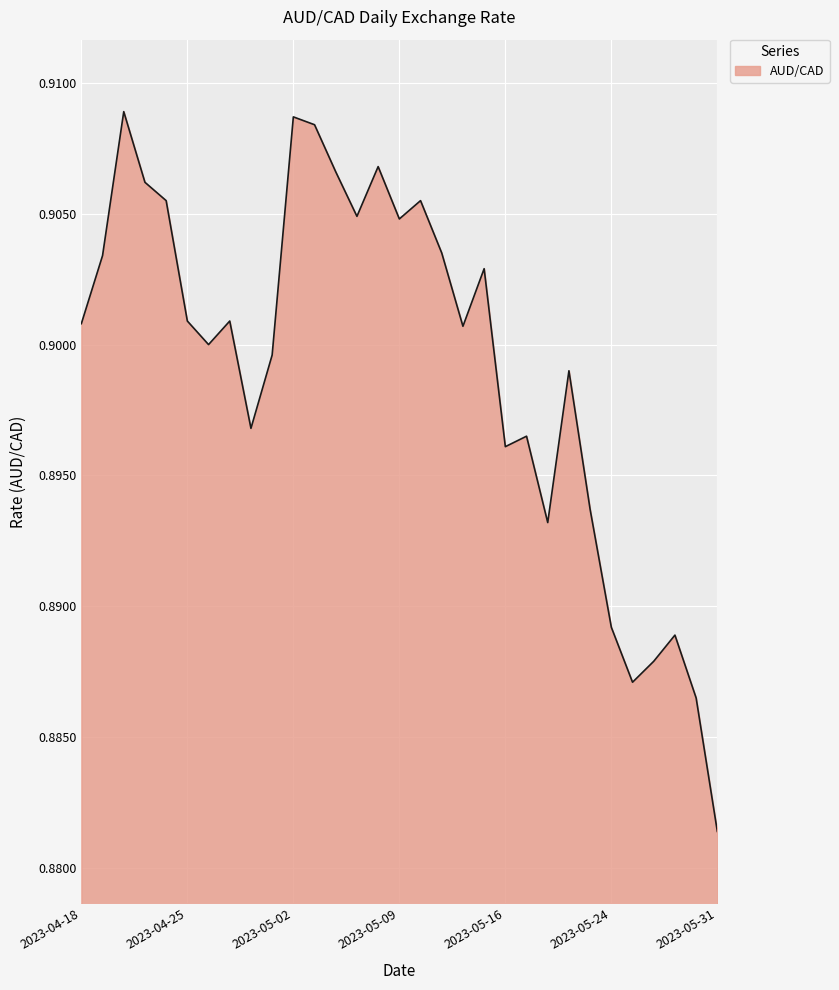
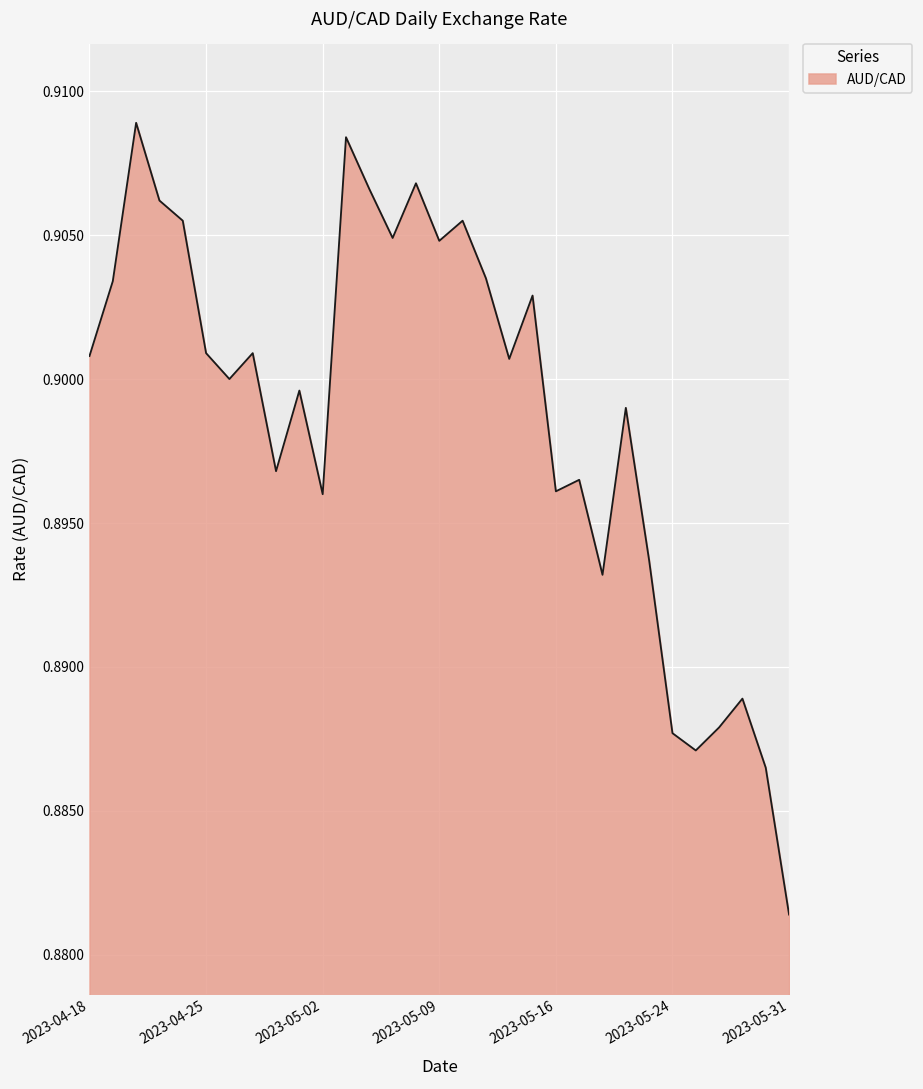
2023-05-02: 0.9087 -> 0.8960
2023-05-24: 0.8892 -> 0.8877
